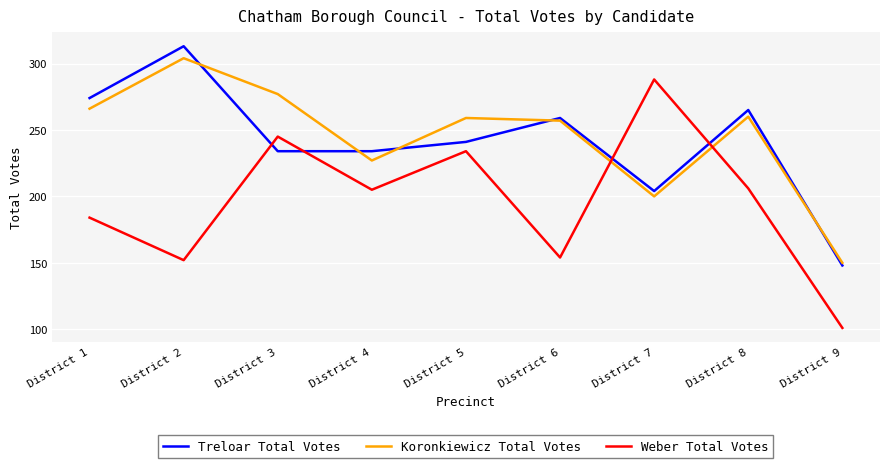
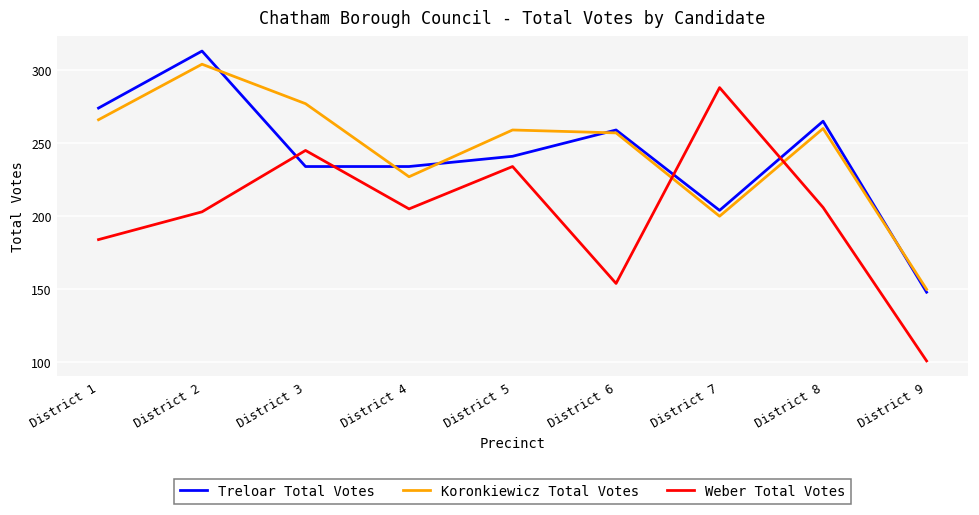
Weber Total Votes, District 2: 152 -> 203
